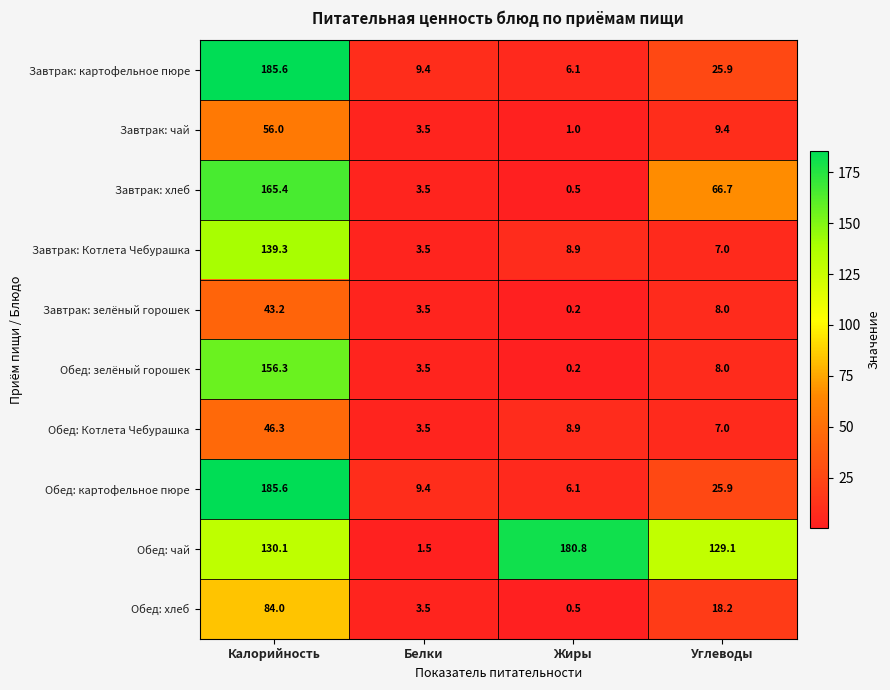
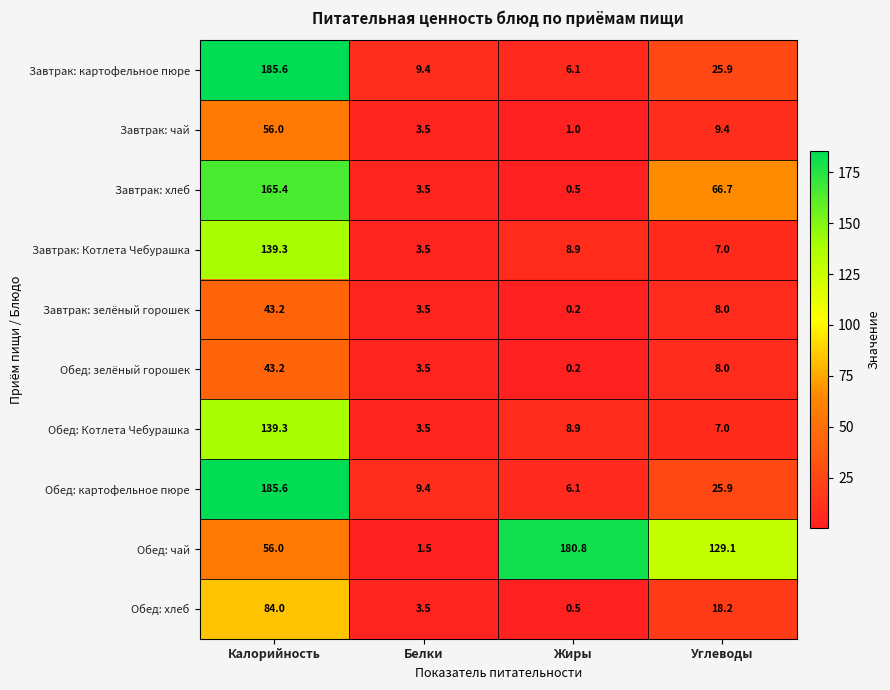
Обед: зелёный горошек, Калорийность: 156.3 -> 43.2
Обед: Котлета Чебурашка, Калорийность: 46.3 -> 139.3
Обед: чай, Калорийность: 130.1 -> 56.0
